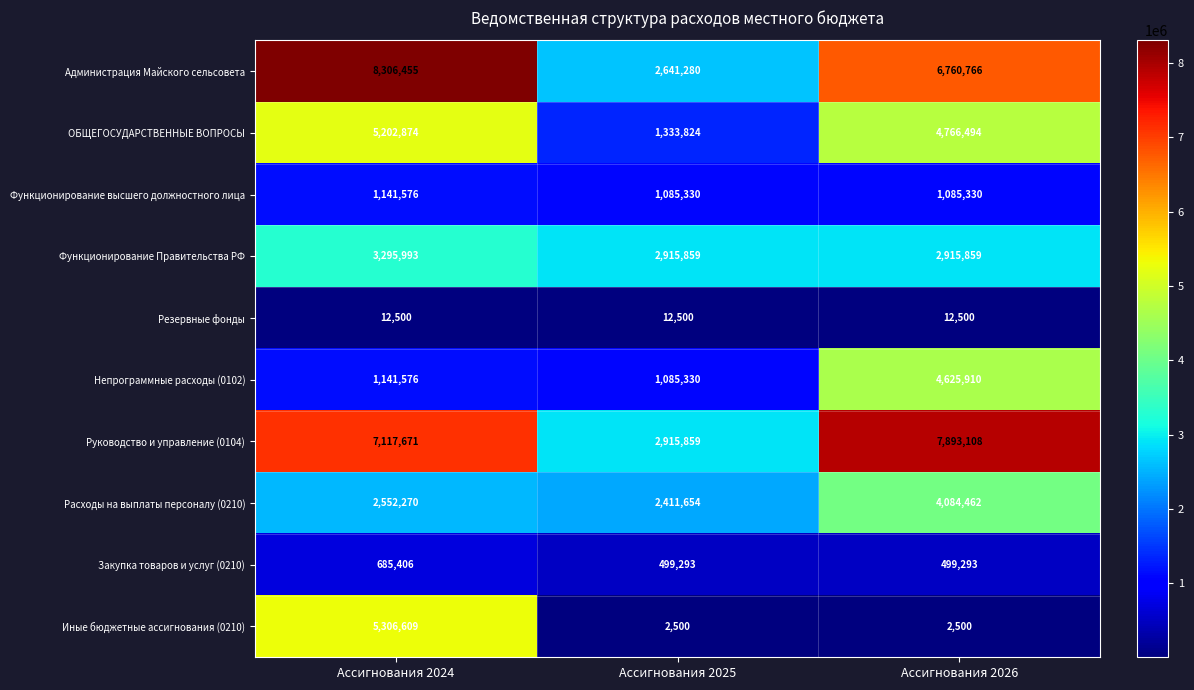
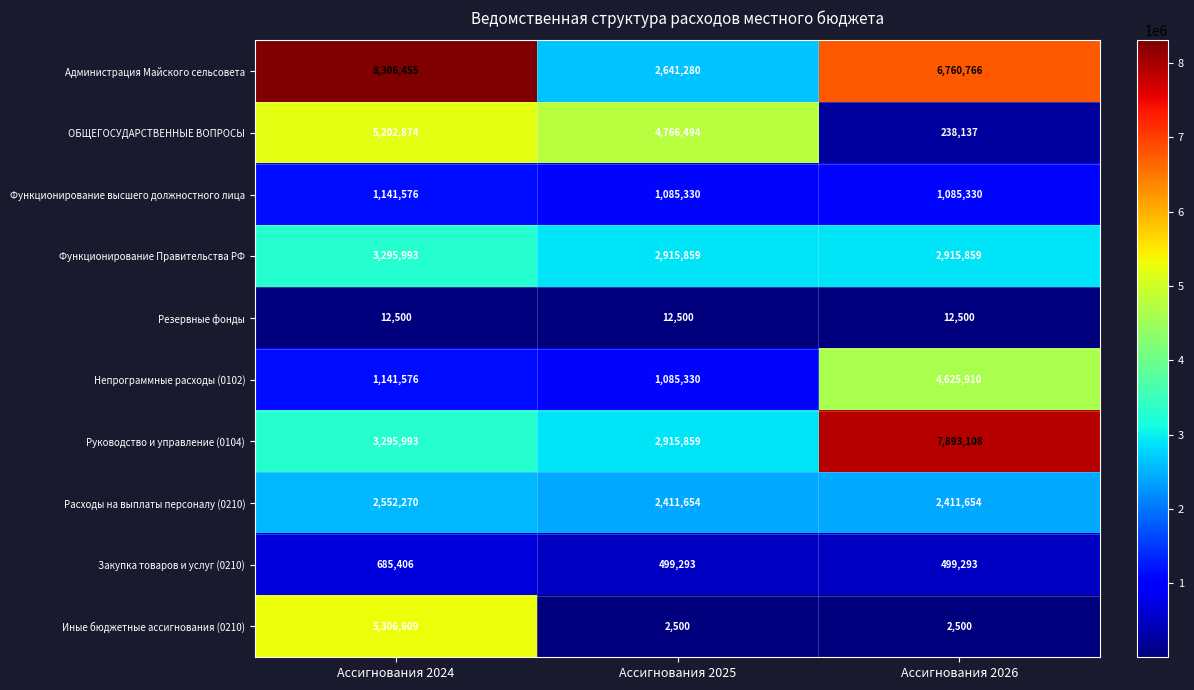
ОБЩЕГОСУДАРСТВЕННЫЕ ВОПРОСЫ, Ассигнования 2025: 1,333,824 -> 4,766,494
ОБЩЕГОСУДАРСТВЕННЫЕ ВОПРОСЫ, Ассигнования 2026: 4,766,494 -> 238,137
Руководство и управление (0104), Ассигнования 2024: 7,117,671 -> 3,295,993
Расходы на выплаты персоналу (0210), Ассигнования 2026: 4,084,462 -> 2,411,654
